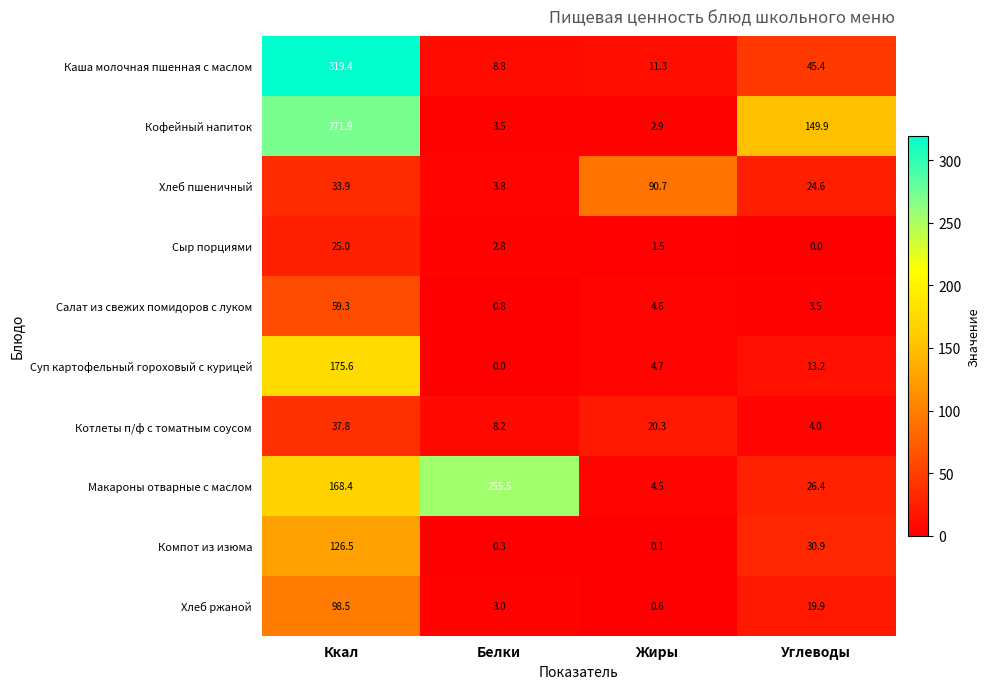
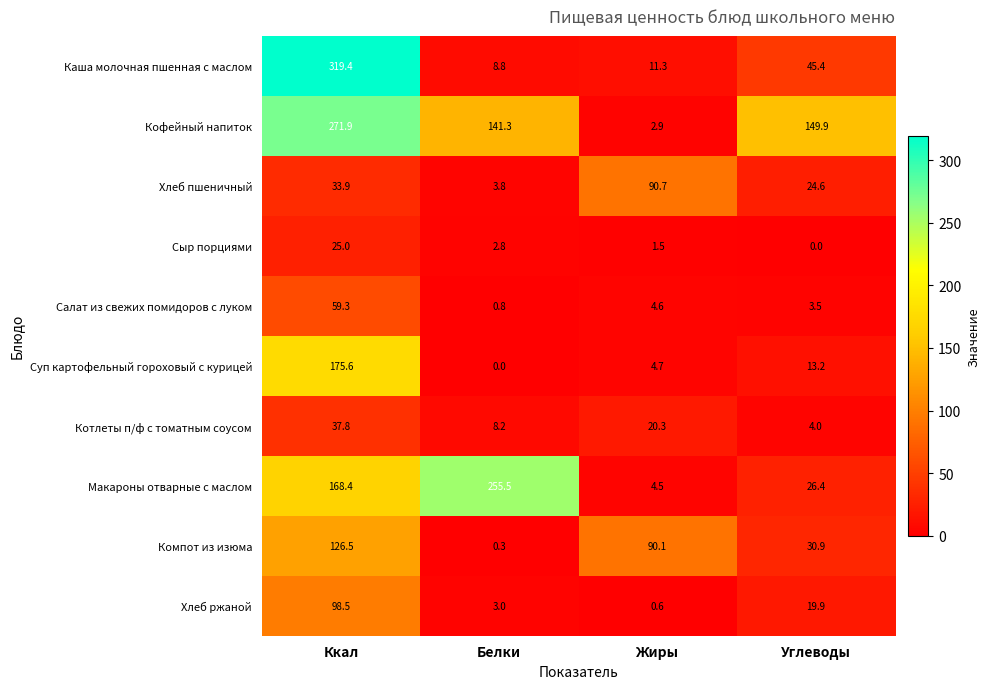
Кофейный напиток, Белки: 3.5 -> 141.3
Компот из изюма, Жиры: 0.1 -> 90.1
